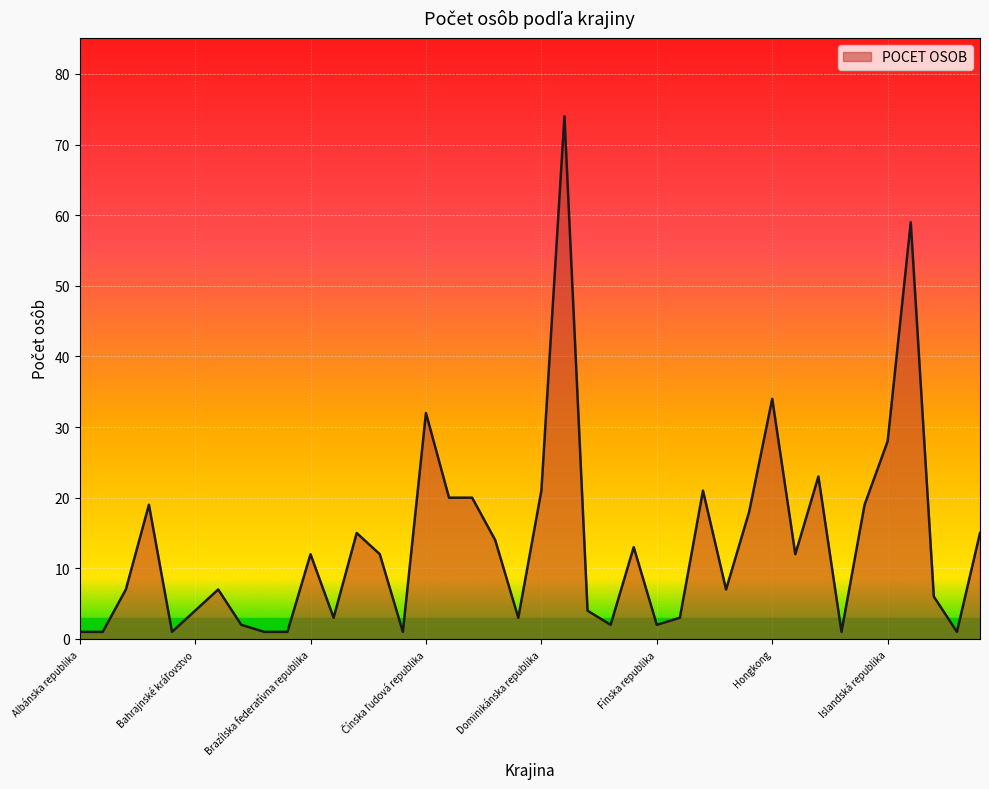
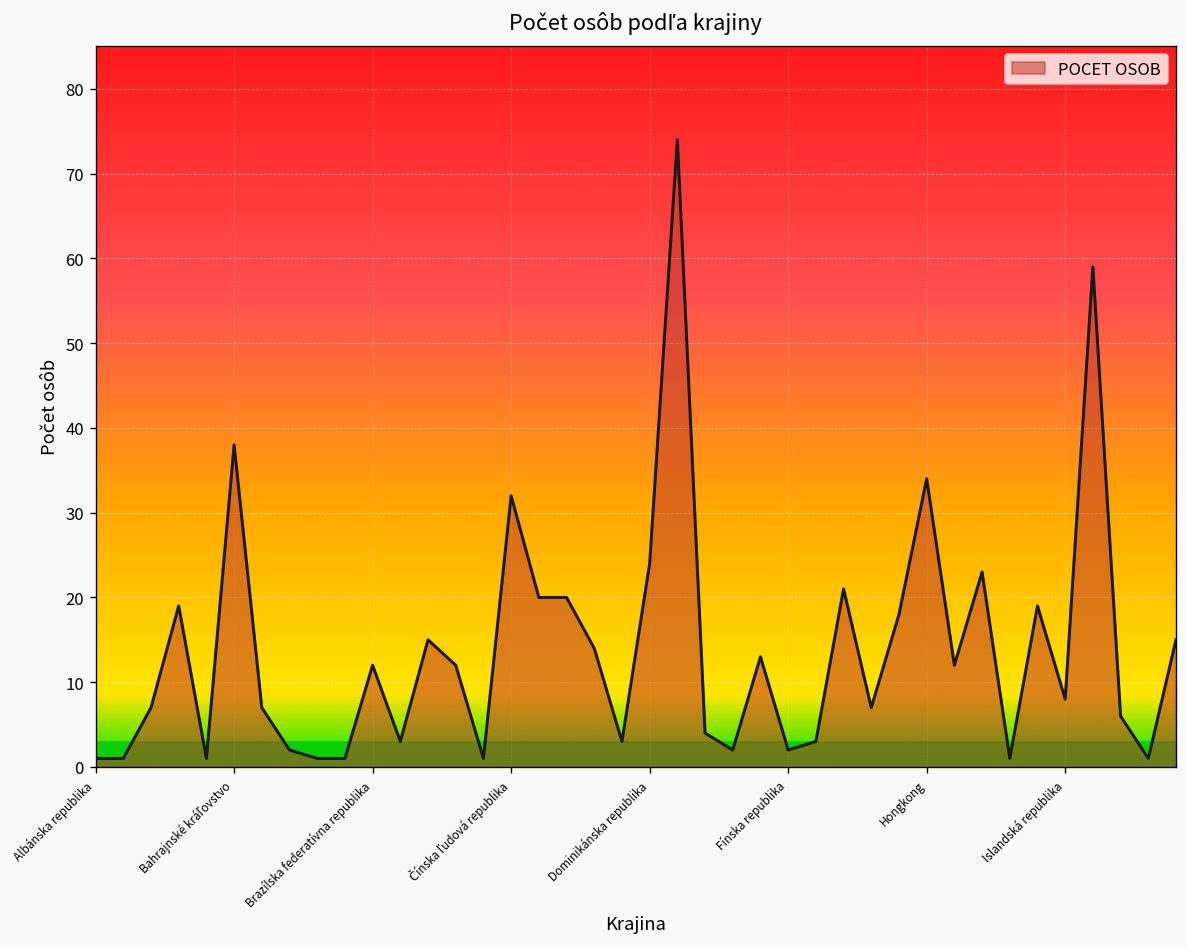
Bahrajnské kráľovstvo: 4 -> 38
Dominikánska republika: 21 -> 24
Islandská republika: 28 -> 8
